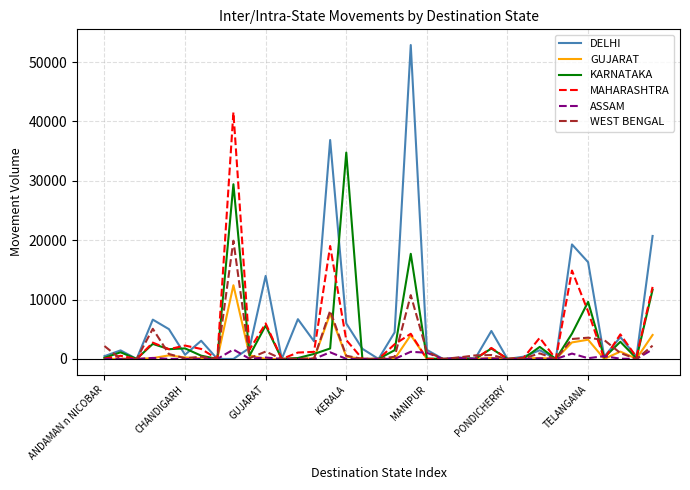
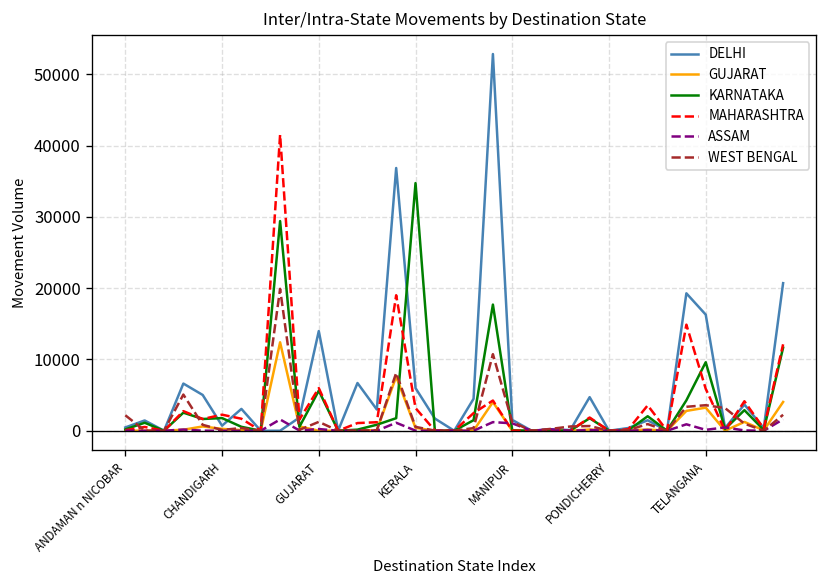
MAHARASHTRA, TELANGANA: 8000 -> 6000
